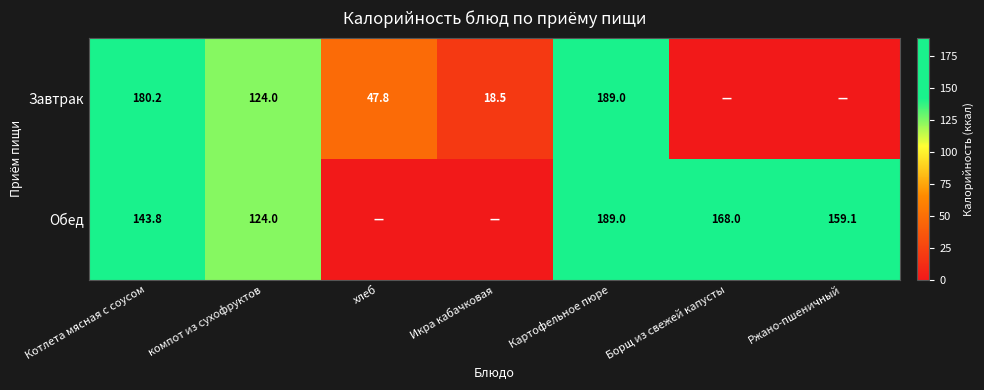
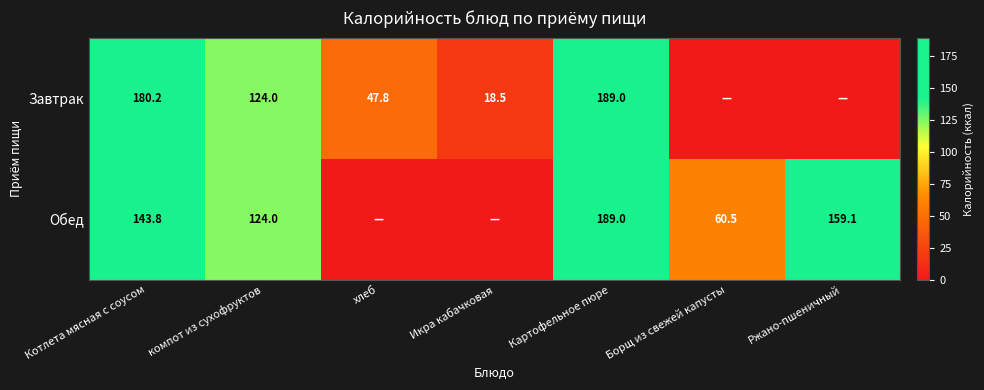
Обед, Борщ из свежей капусты: 168.0 -> 60.5
